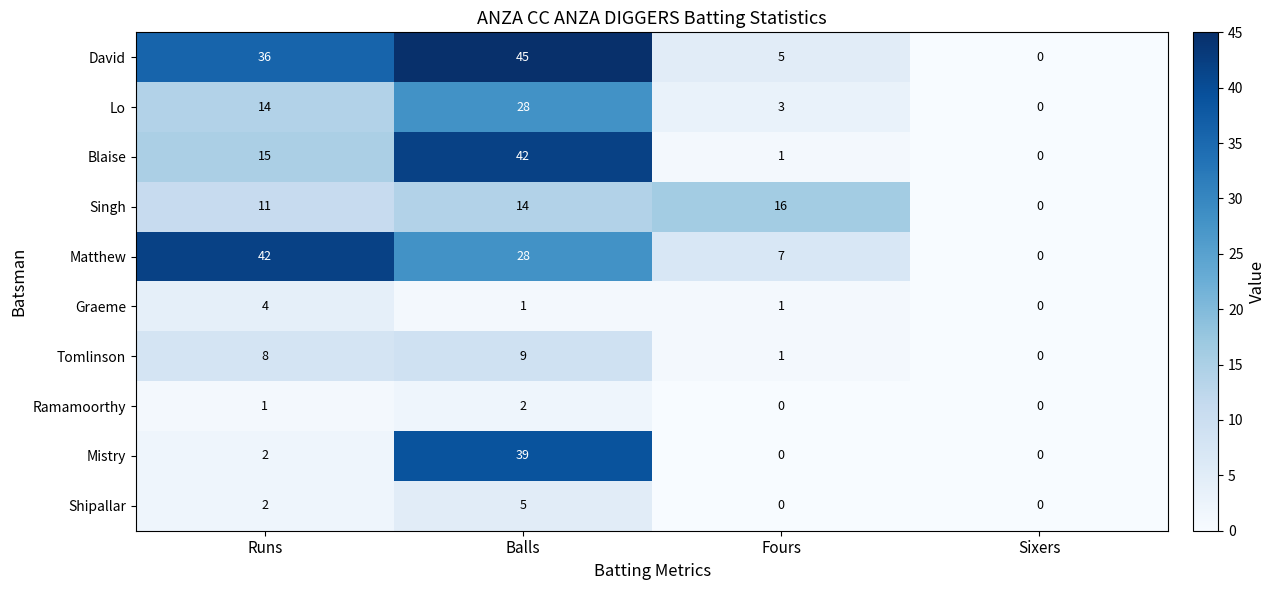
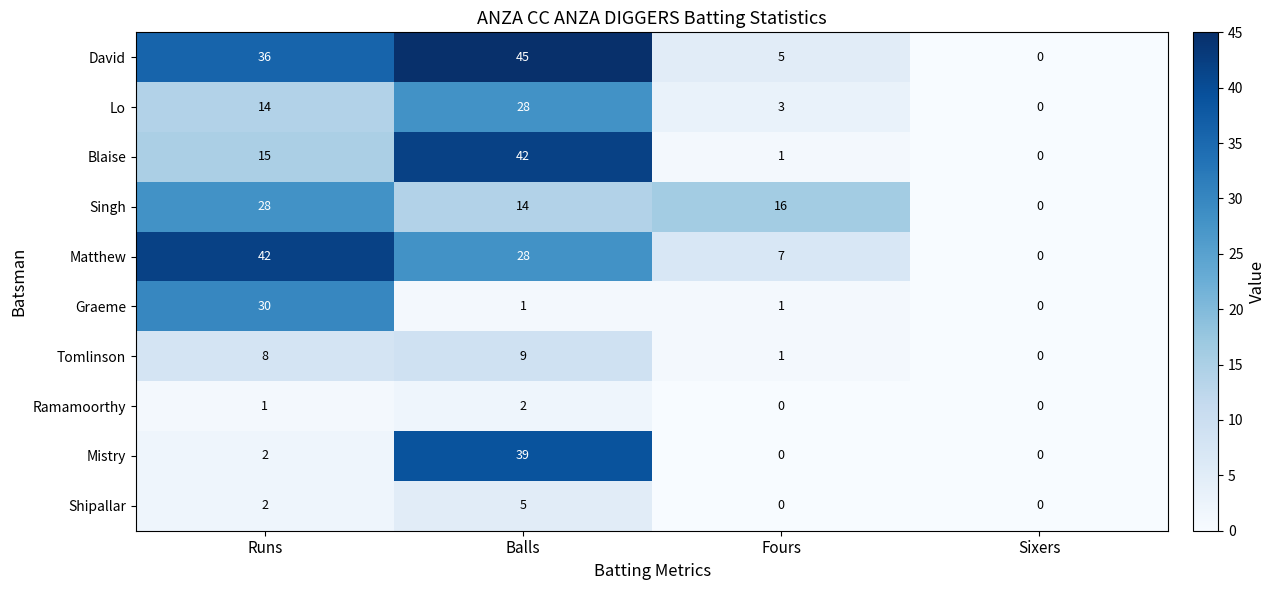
Singh, Runs: 11 -> 28
Graeme, Runs: 4 -> 30
